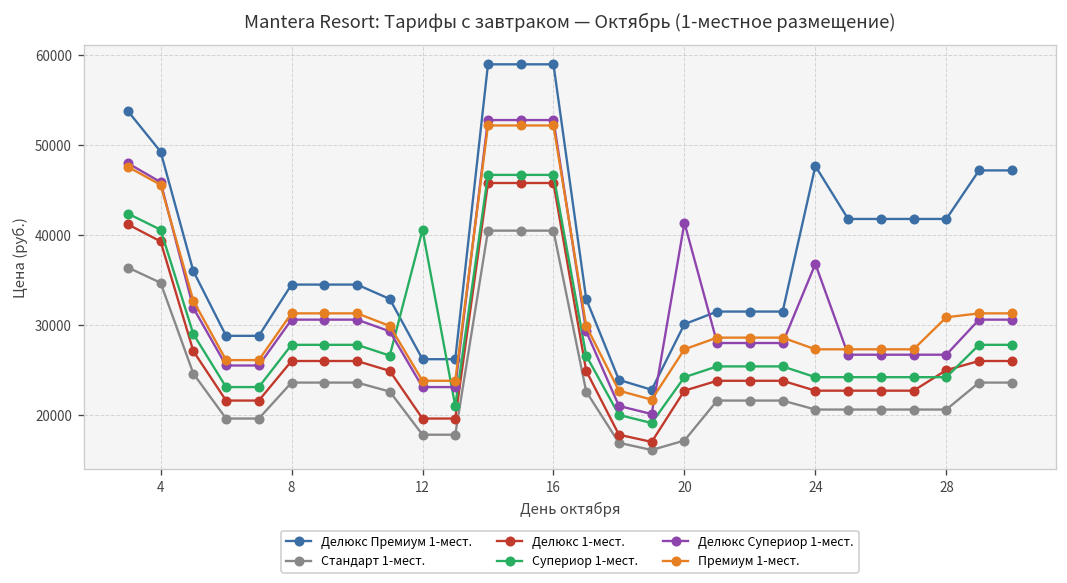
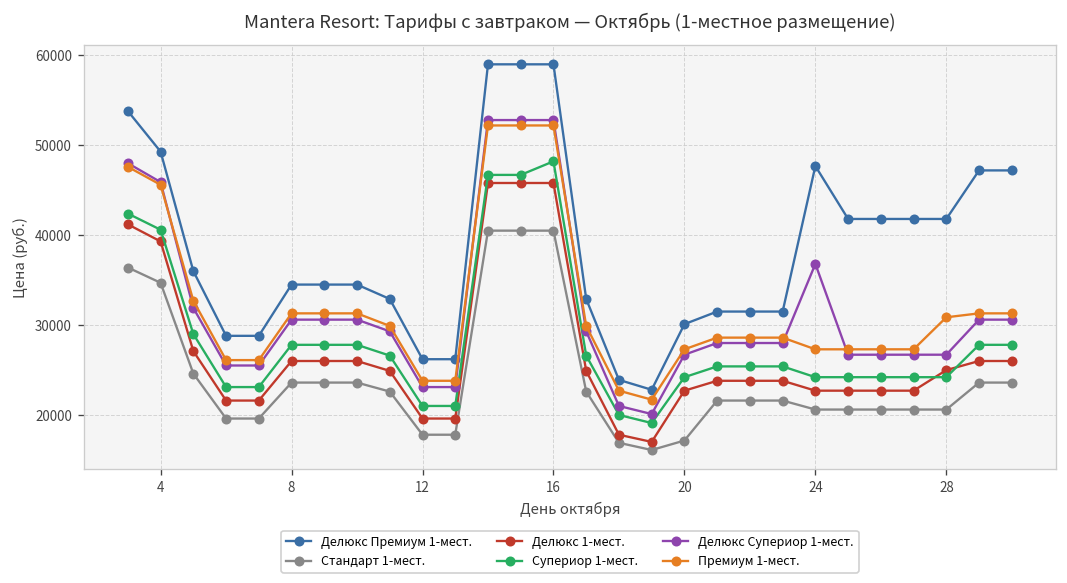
Супериор 1-мест., 12: 41000 -> 21000
Супериор 1-мест., 16: 47000 -> 48000
Делюкс Супериор 1-мест., 20: 41000 -> 27000
